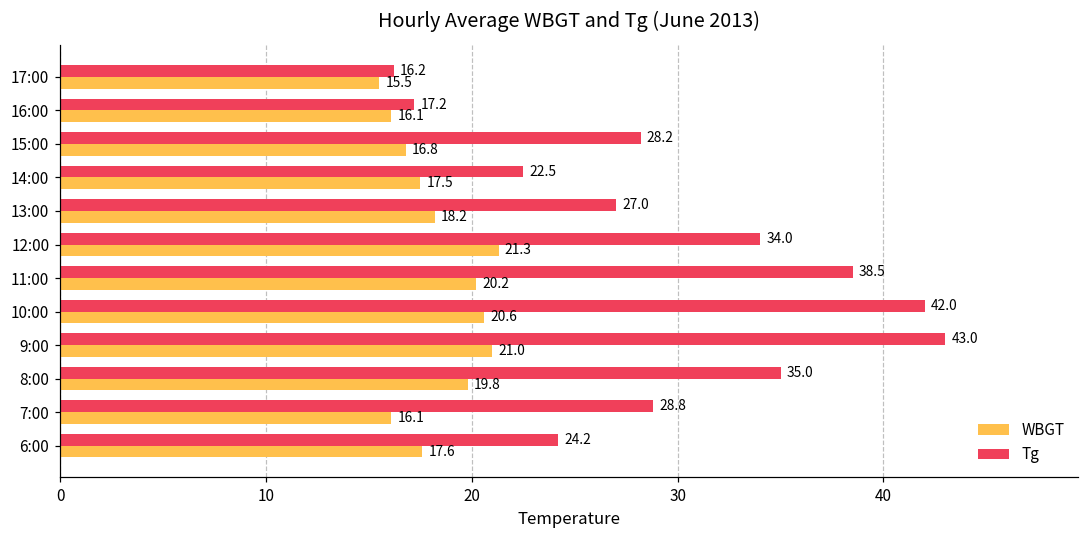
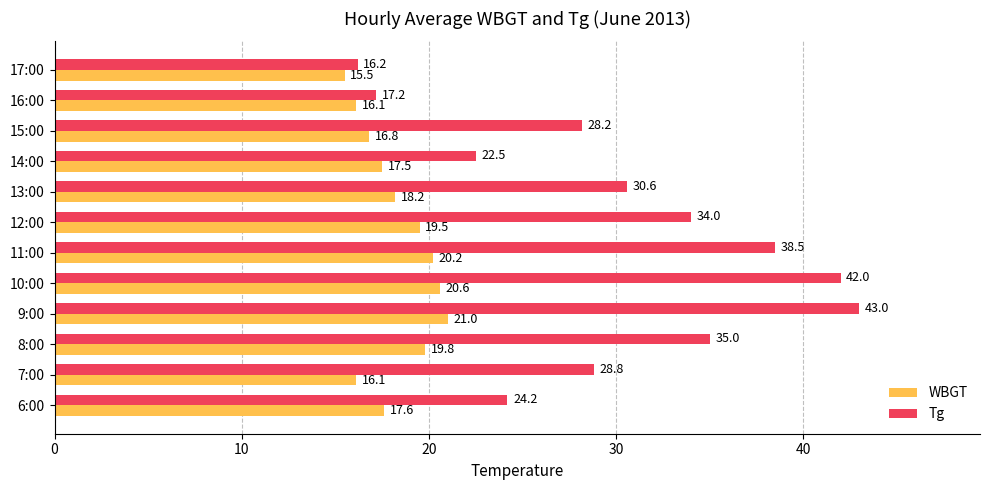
Tg, 13:00: 27.0 -> 30.6
WBGT, 12:00: 21.3 -> 19.5
